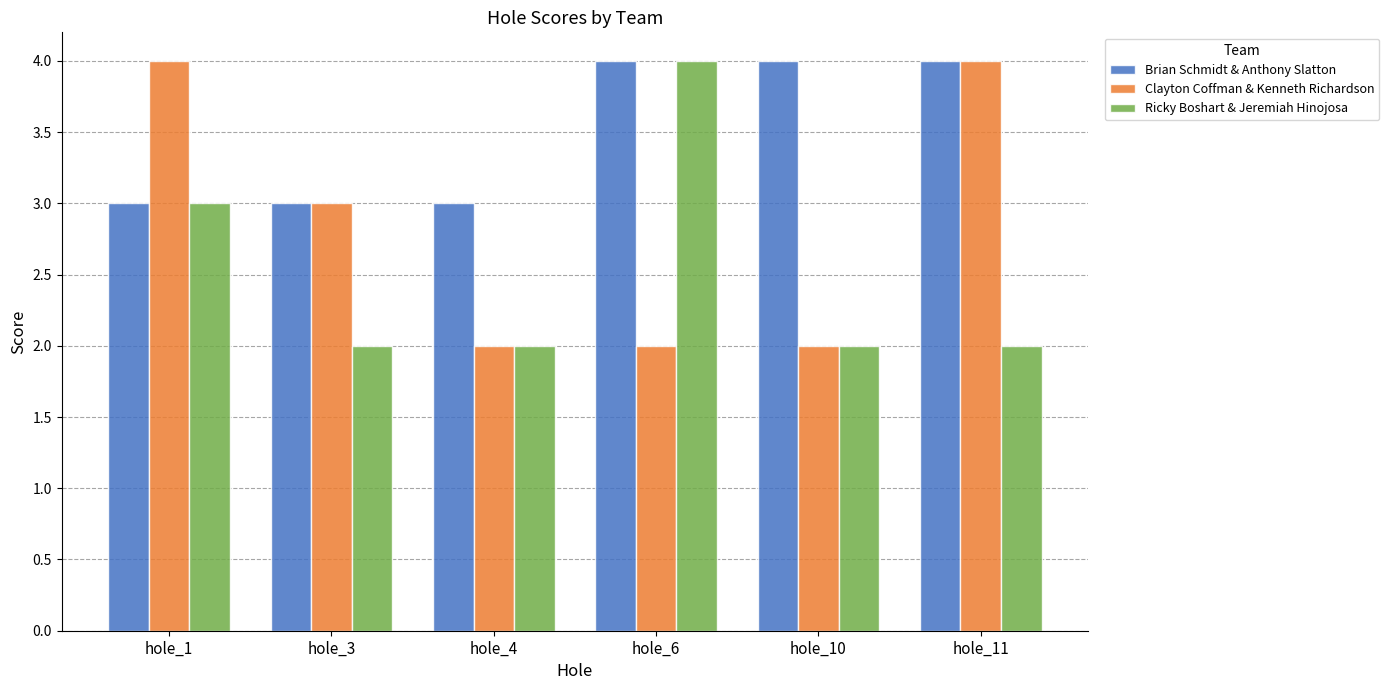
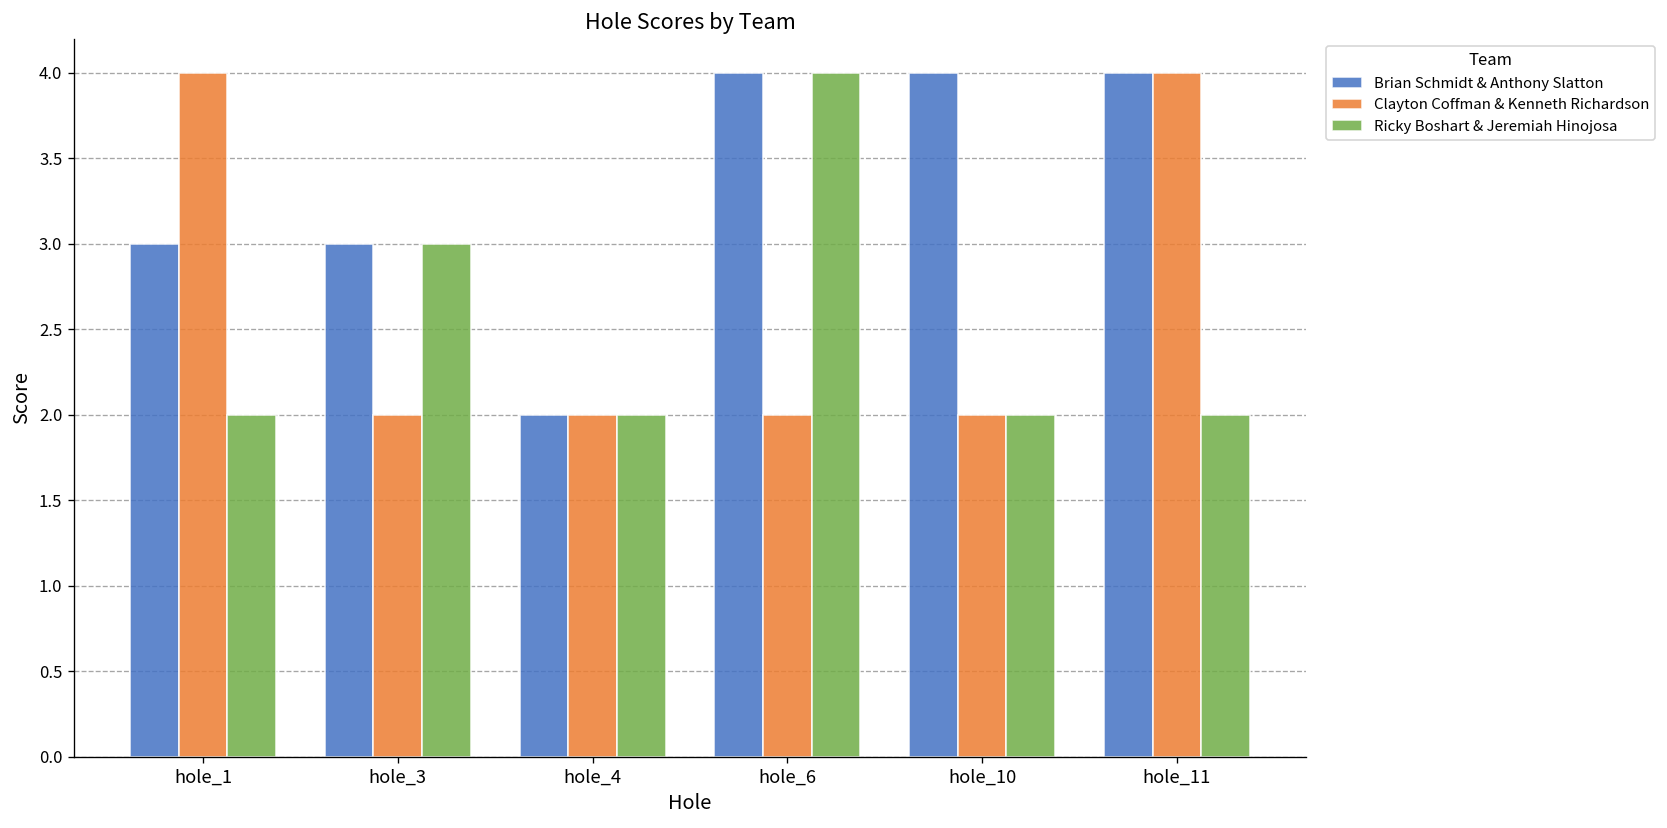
Ricky Boshart & Jeremiah Hinojosa, hole_1: 3 -> 2
Clayton Coffman & Kenneth Richardson, hole_3: 3 -> 2
Ricky Boshart & Jeremiah Hinojosa, hole_3: 2 -> 3
Brian Schmidt & Anthony Slatton, hole_4: 3 -> 2
